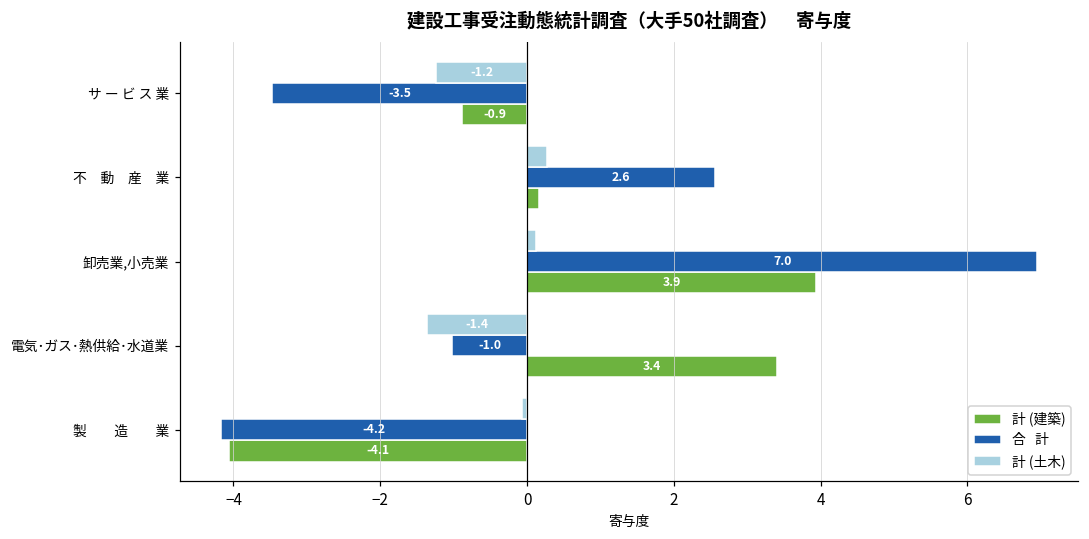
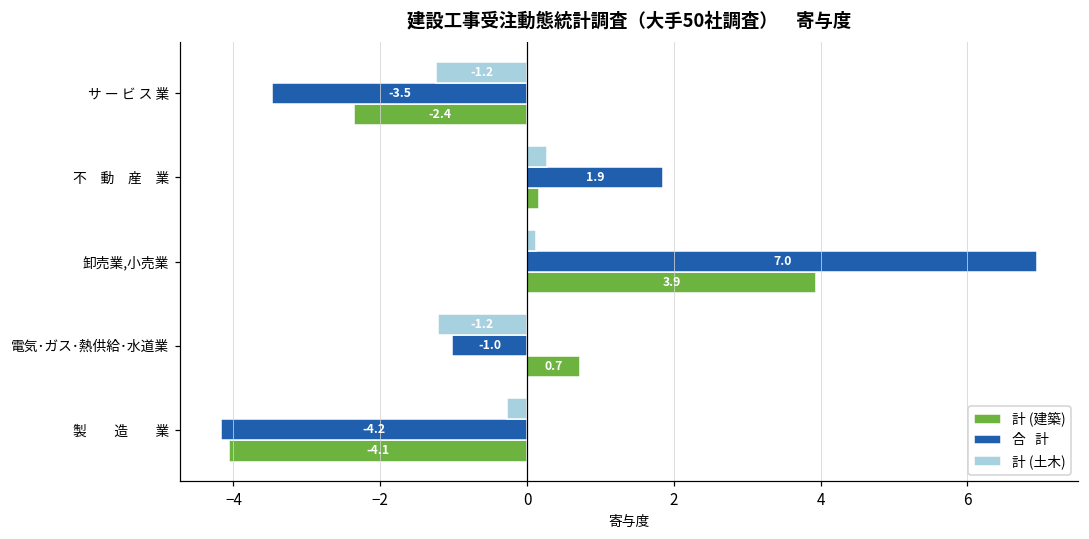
計 (建築), サ ー ビ ス 業: -0.9 -> -2.4
合 計, 不 動 産 業: 2.6 -> 1.9
計 (土木), 電気･ガス･熱供給･水道業: -1.4 -> -1.2
計 (建築), 電気･ガス･熱供給･水道業: 3.4 -> 0.7
計 (土木), 製 造 業: -0.1 -> -0.3
